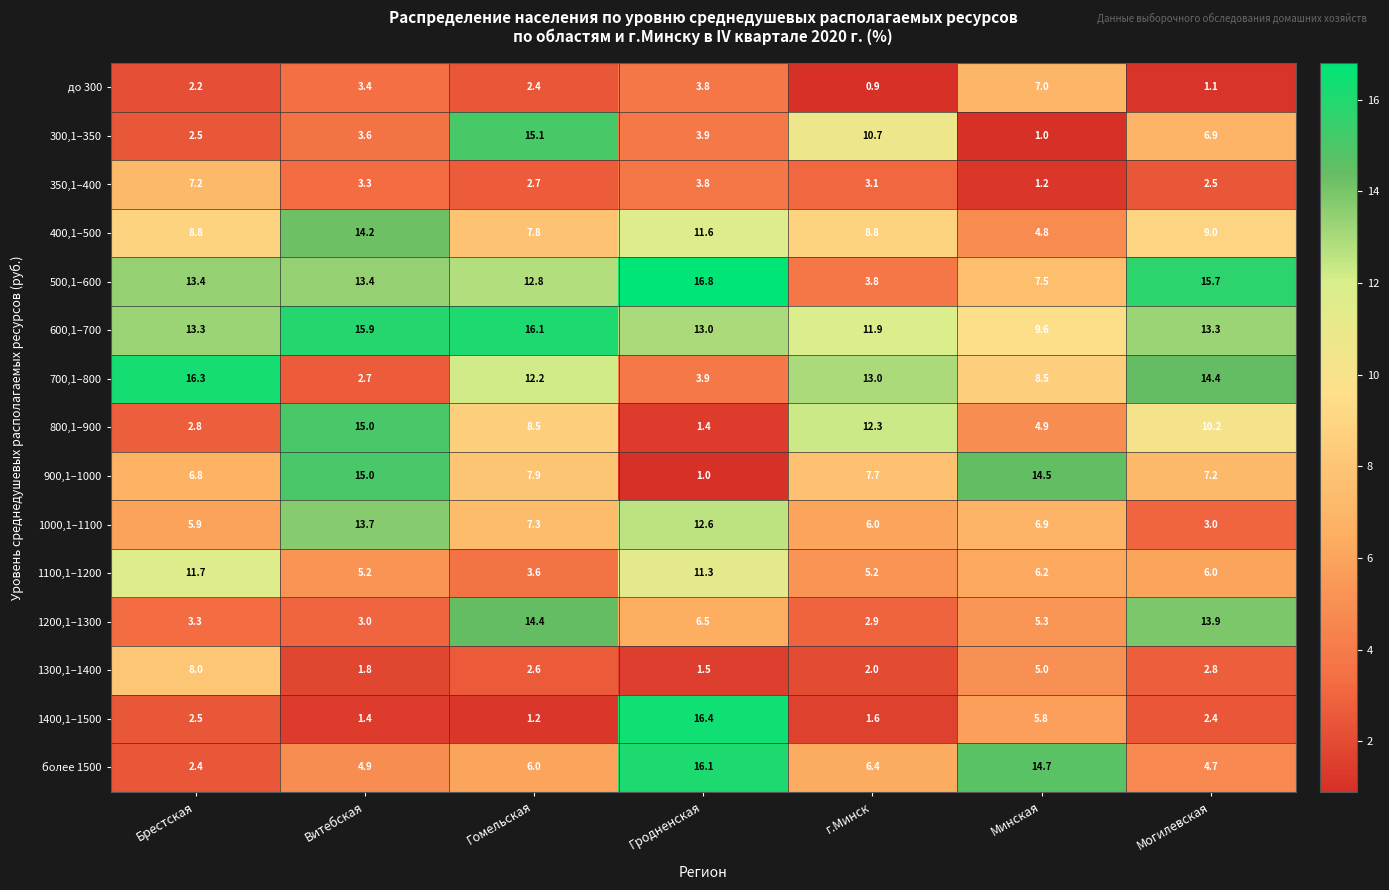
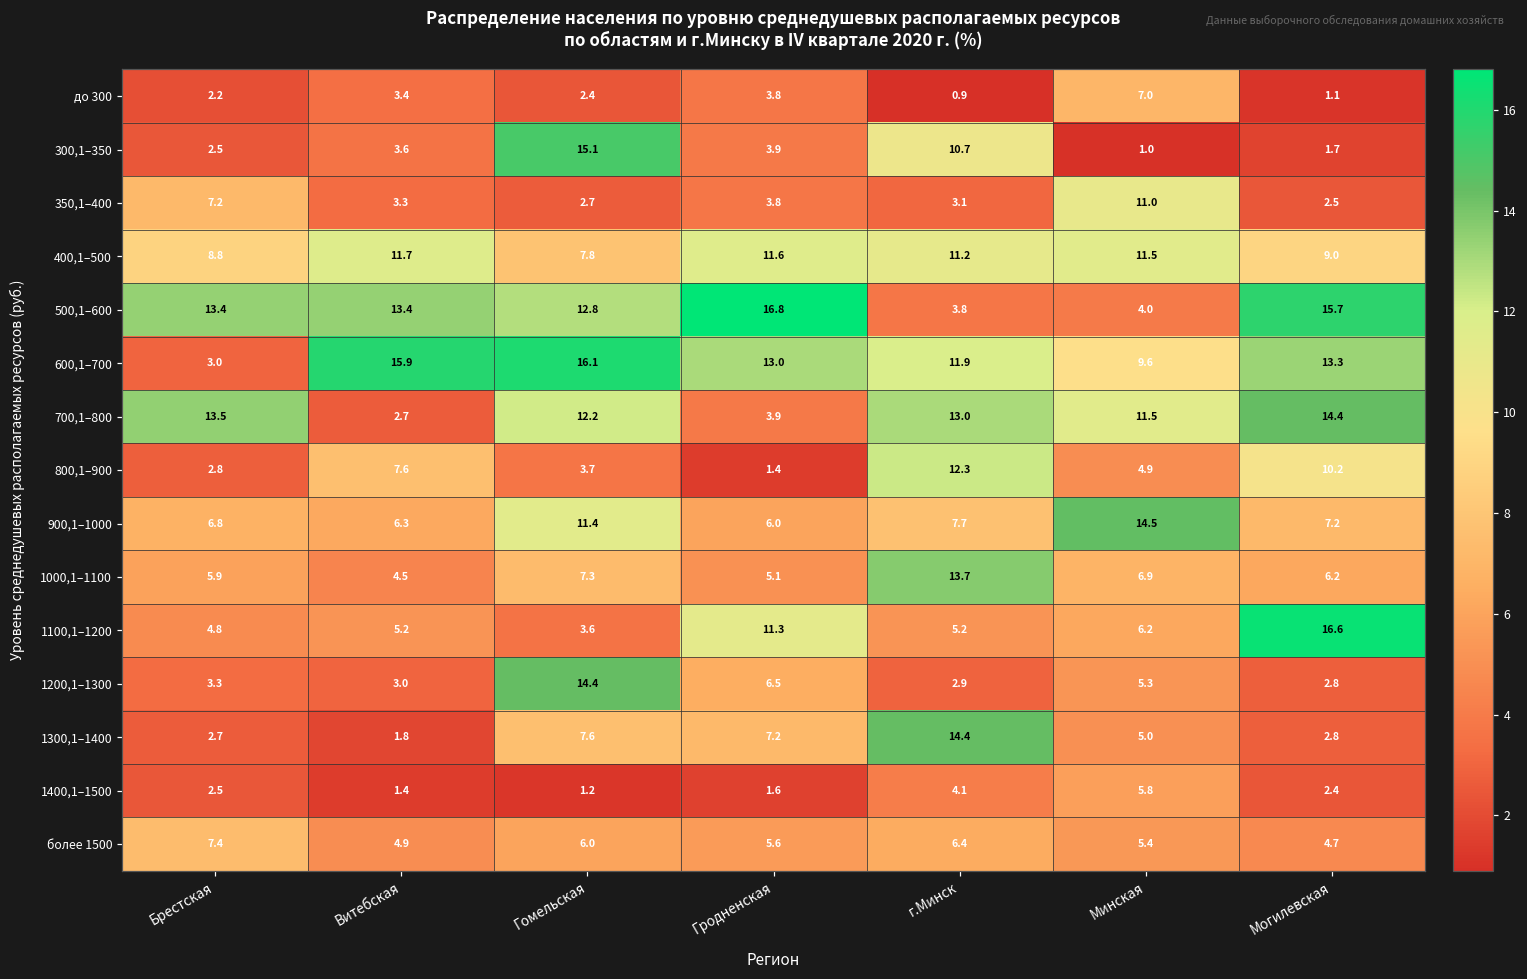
300,1–350, Могилевская: 6.9 -> 1.7
350,1–400, Минская: 1.2 -> 11.0
400,1–500, Витебская: 14.2 -> 11.7
400,1–500, г.Минск: 8.8 -> 11.2
400,1–500, Минская: 4.8 -> 11.5
500,1–600, Минская: 7.5 -> 4.0
600,1–700, Брестская: 13.3 -> 3.0
700,1–800, Брестская: 16.3 -> 13.5
700,1–800, Минская: 8.5 -> 11.5
800,1–900, Витебская: 15.0 -> 7.6
800,1–900, Гомельская: 8.5 -> 3.7
900,1–1000, Витебская: 15.0 -> 6.3
900,1–1000, Гомельская: 7.9 -> 11.4
900,1–1000, Гродненская: 1.0 -> 6.0
1000,1–1100, Витебская: 13.7 -> 4.5
1000,1–1100, Гродненская: 12.6 -> 5.1
1000,1–1100, г.Минск: 6.0 -> 13.7
1000,1–1100, Могилевская: 3.0 -> 6.2
1100,1–1200, Брестская: 11.7 -> 4.8
1100,1–1200, Могилевская: 6.0 -> 16.6
1200,1–1300, Могилевская: 13.9 -> 2.8
1300,1–1400, Брестская: 8.0 -> 2.7
1300,1–1400, Гомельская: 2.6 -> 7.6
1300,1–1400, Гродненская: 1.5 -> 7.2
1300,1–1400, г.Минск: 2.0 -> 14.4
1400,1–1500, Гродненская: 16.4 -> 1.6
1400,1–1500, г.Минск: 1.6 -> 4.1
более 1500, Брестская: 2.4 -> 7.4
более 1500, Гродненская: 16.1 -> 5.6
более 1500, Минская: 14.7 -> 5.4
